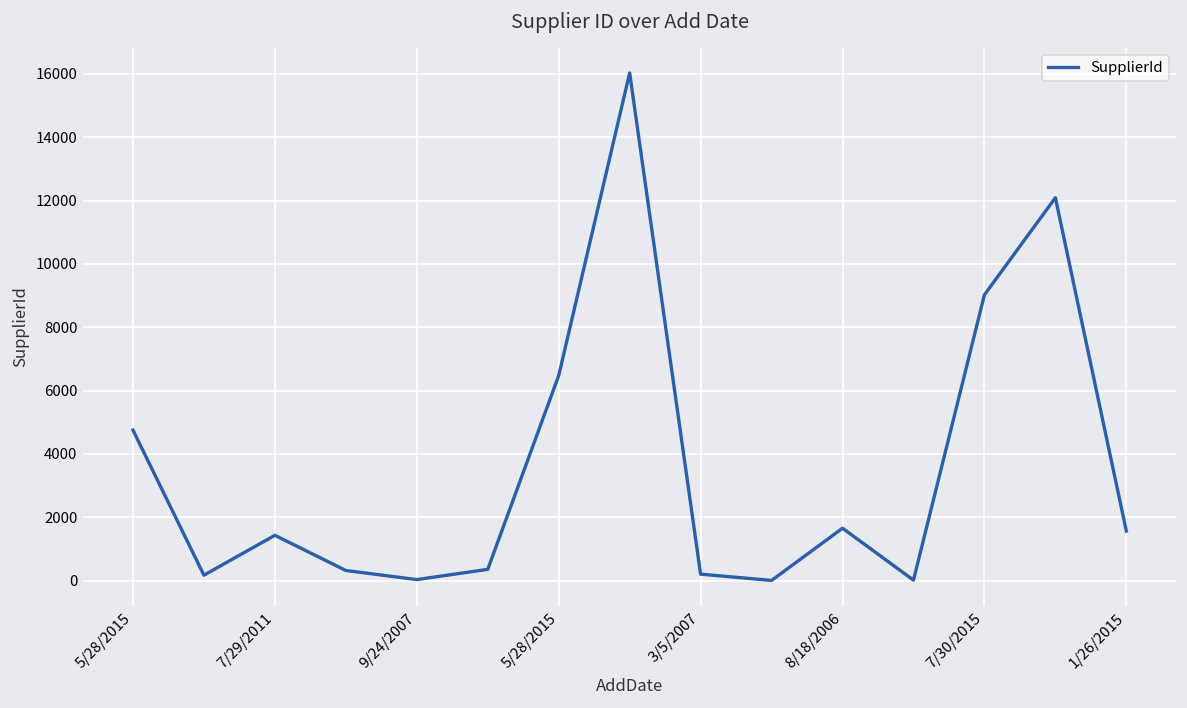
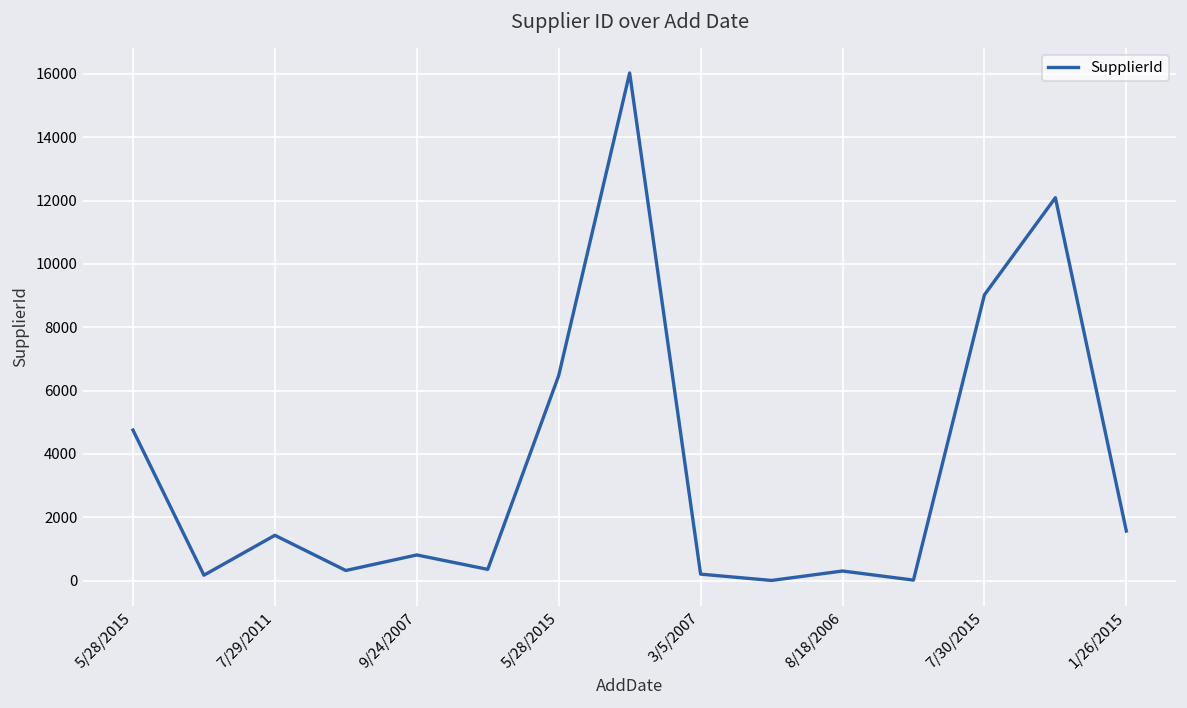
9/24/2007: 0 -> 800
8/18/2006: 1700 -> 300
